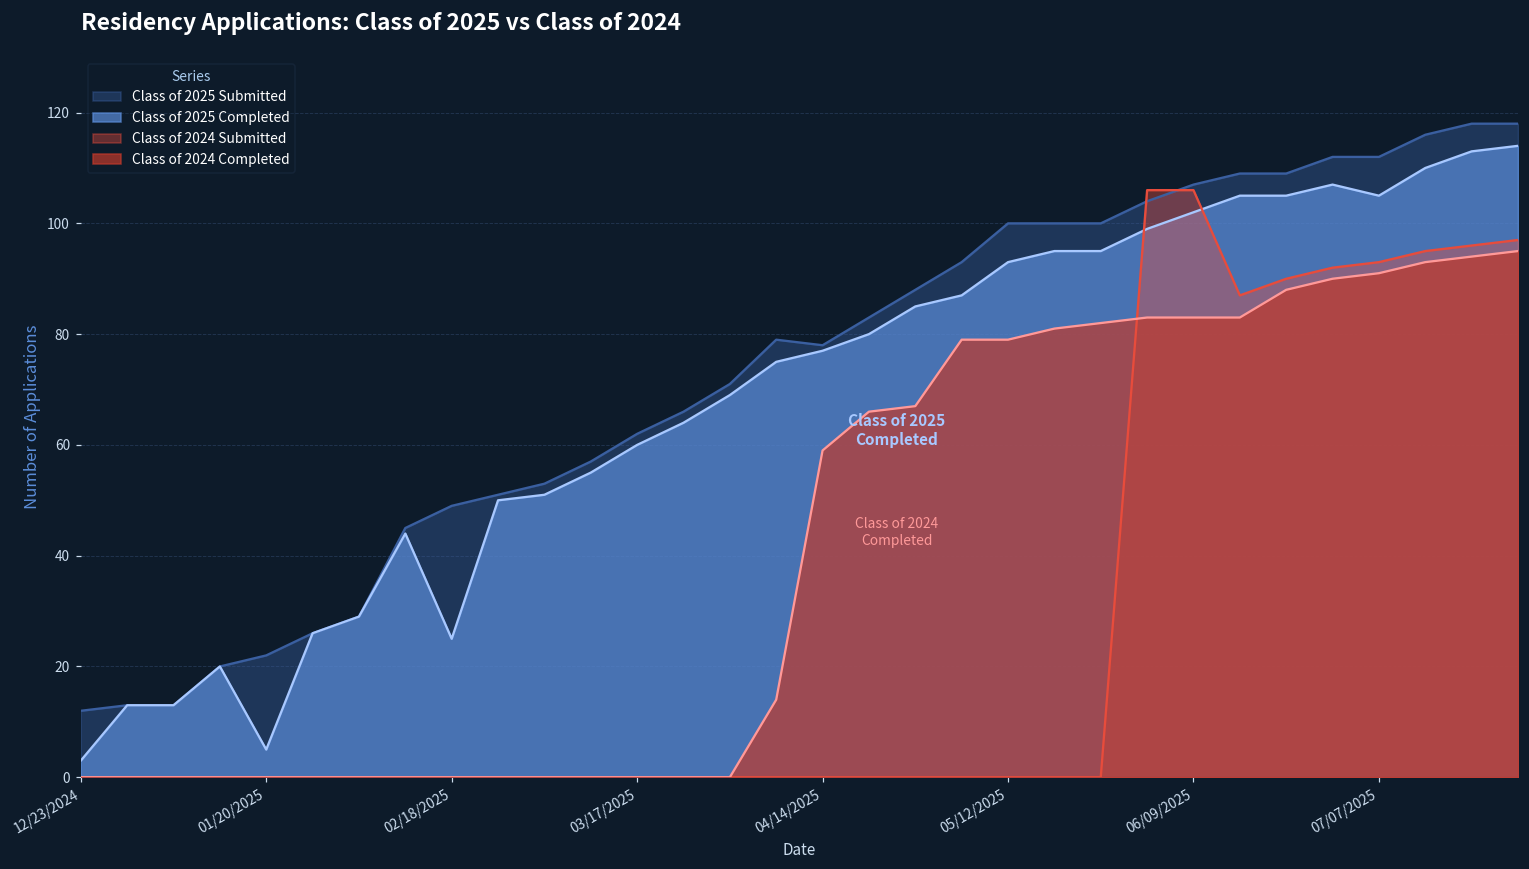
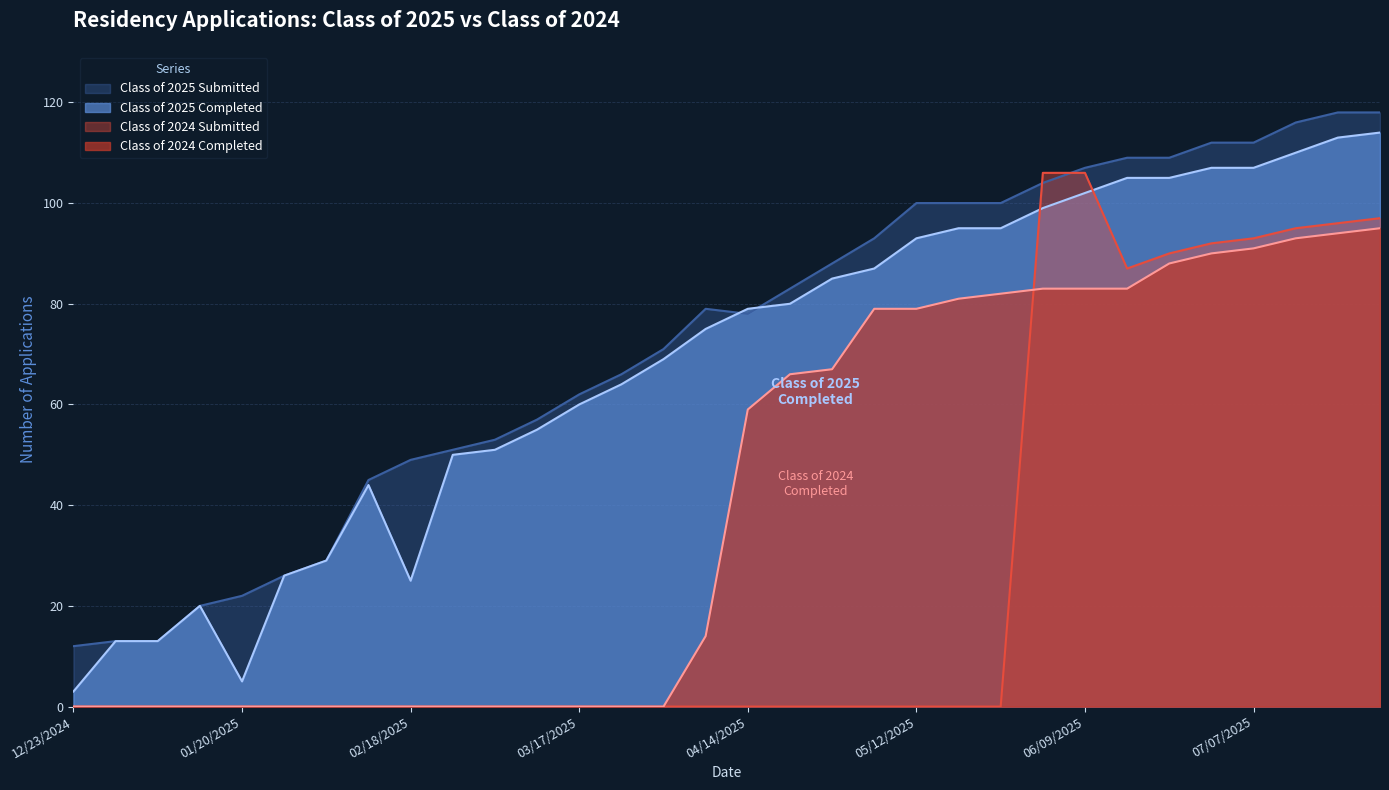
Class of 2025 Completed, 04/14/2025: 77 -> 79
Class of 2025 Completed, 07/07/2025: 105 -> 107
